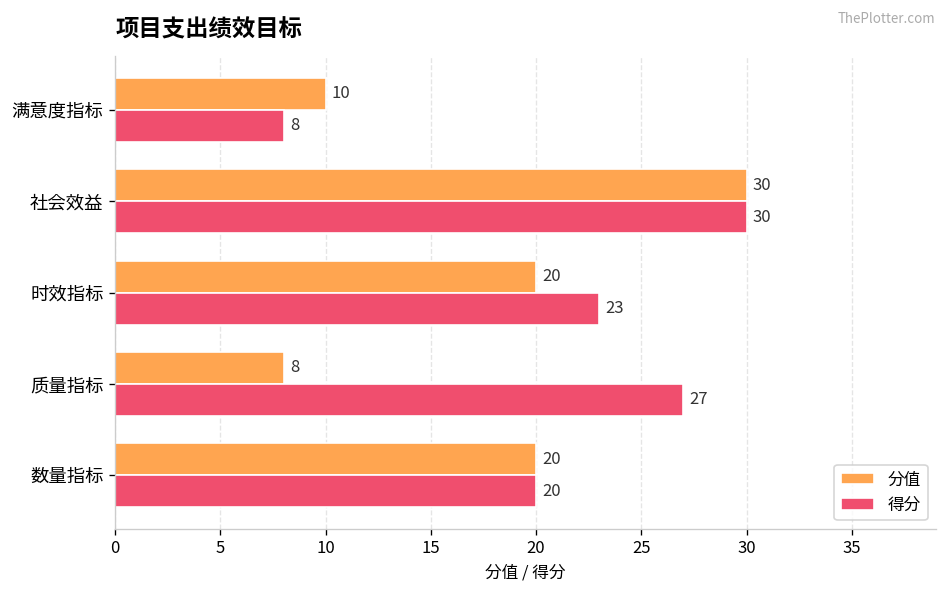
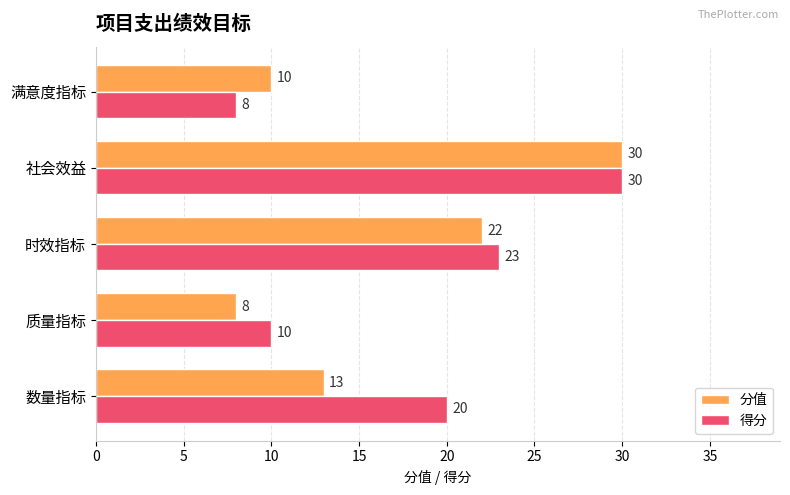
分值, 时效指标: 20 -> 22
得分, 质量指标: 27 -> 10
分值, 数量指标: 20 -> 13
